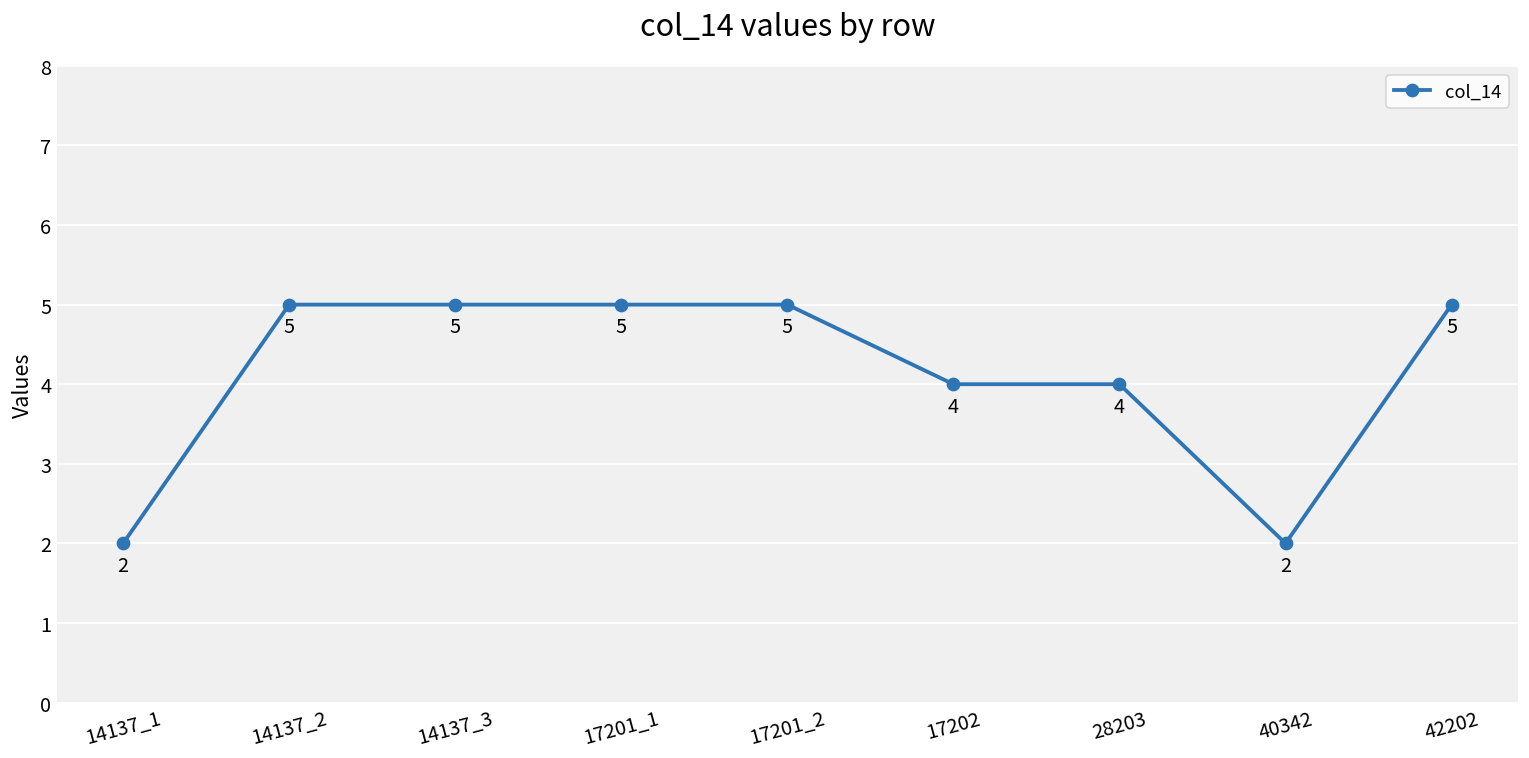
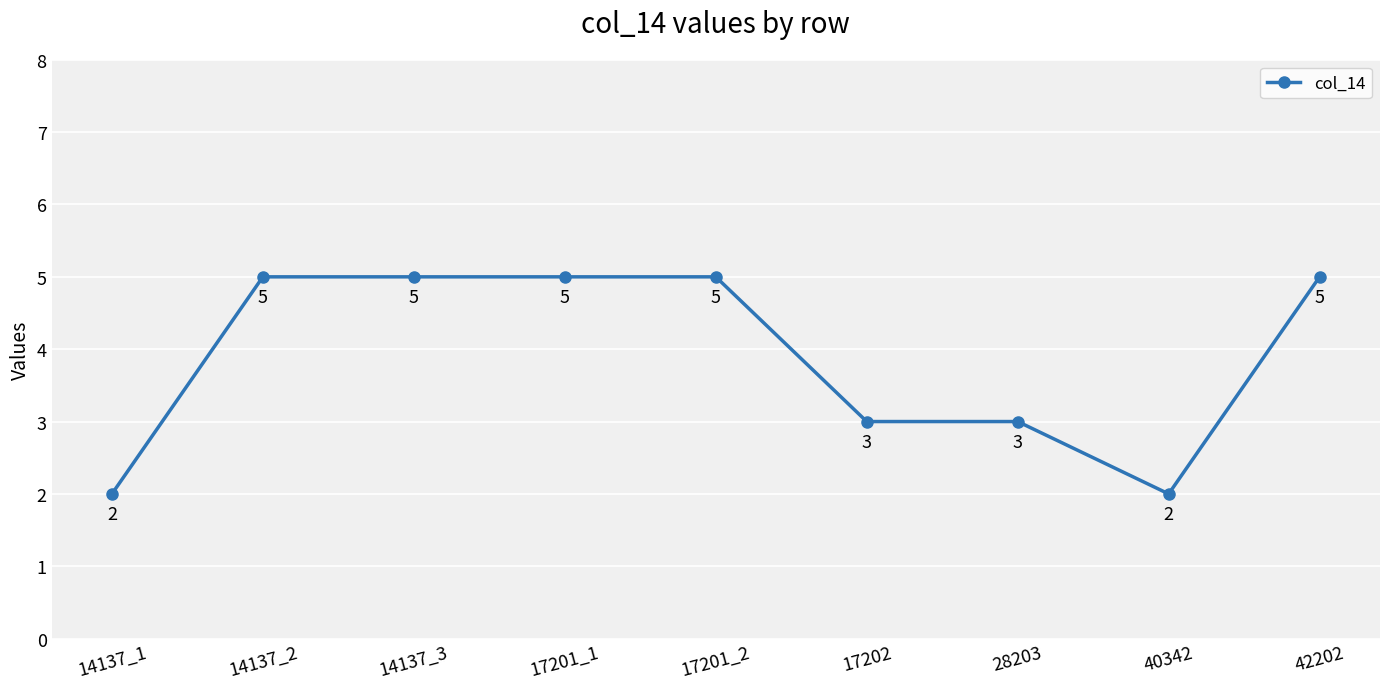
17202: 4 -> 3
28203: 4 -> 3
